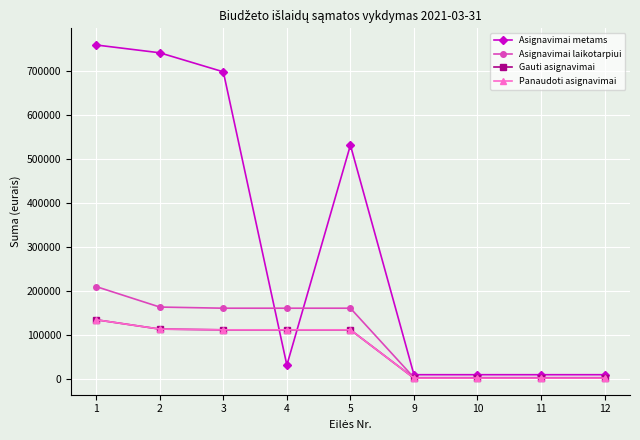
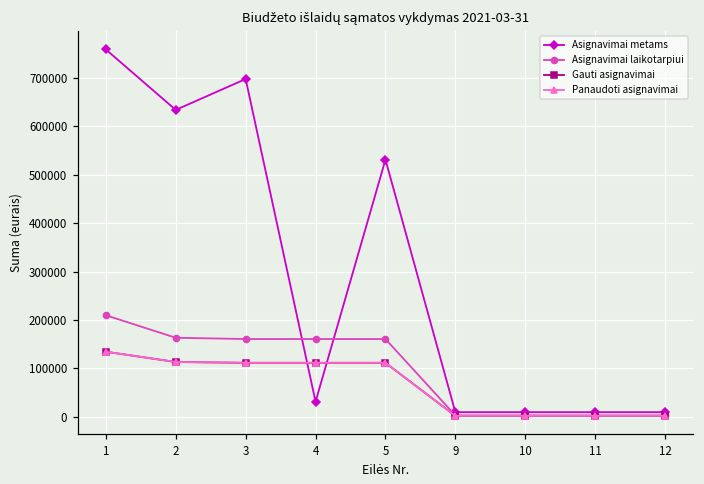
Asignavimai metams, 2: 740000 -> 630000
